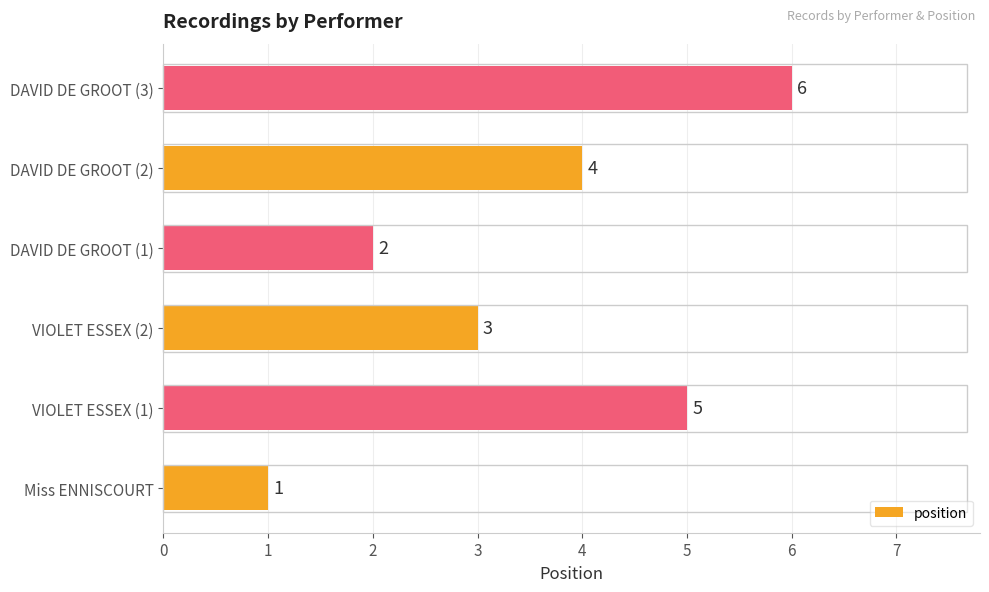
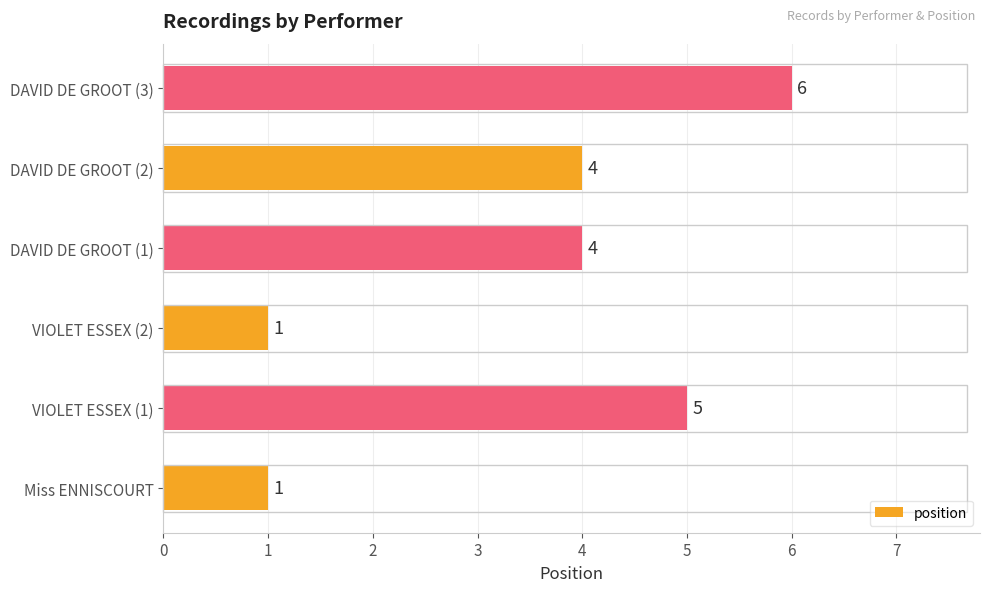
DAVID DE GROOT (1): 2 -> 4
VIOLET ESSEX (2): 3 -> 1
